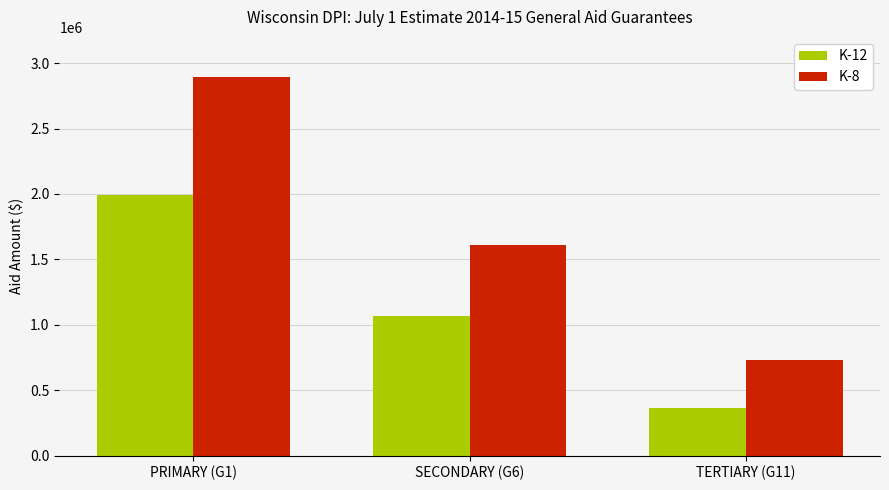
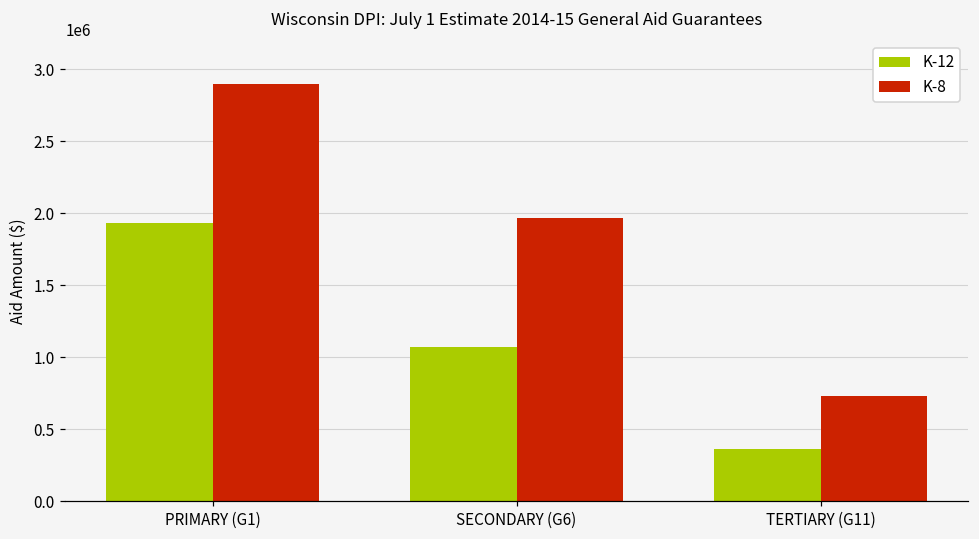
K-12, PRIMARY (G1): 1990000 -> 1930000
K-8, SECONDARY (G6): 1610000 -> 1970000
